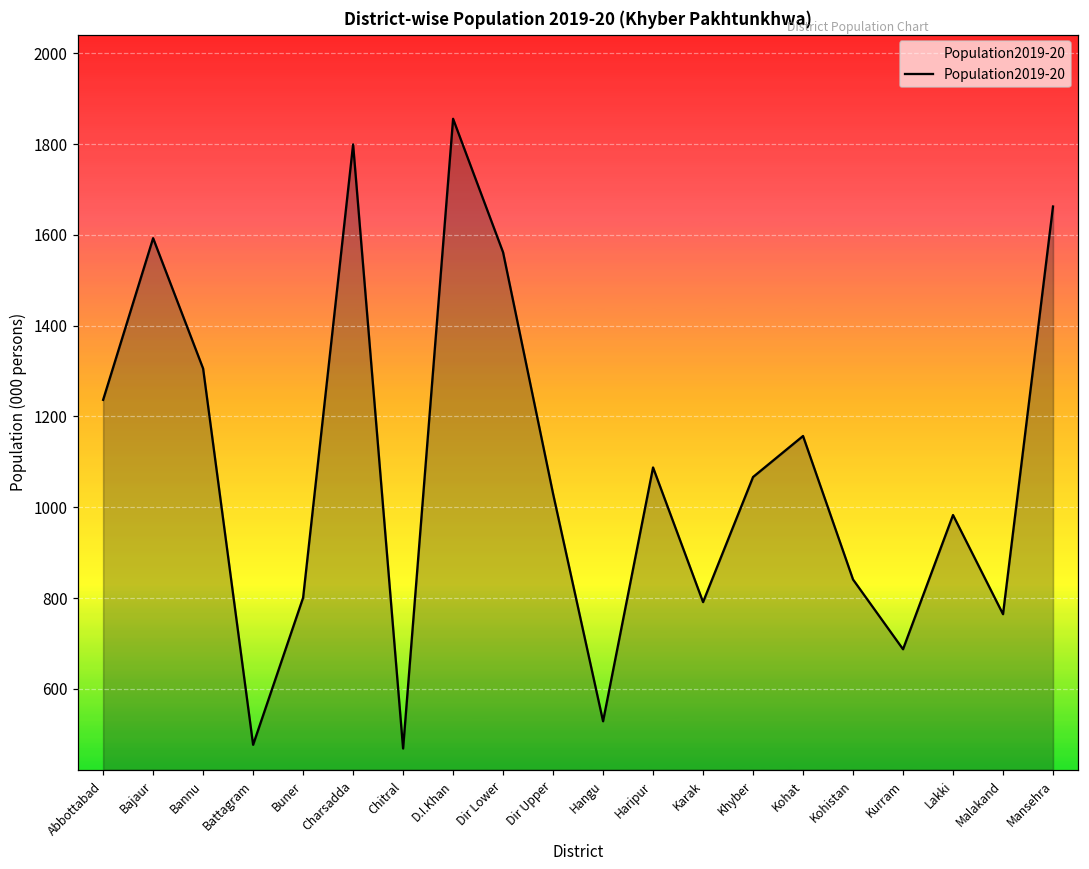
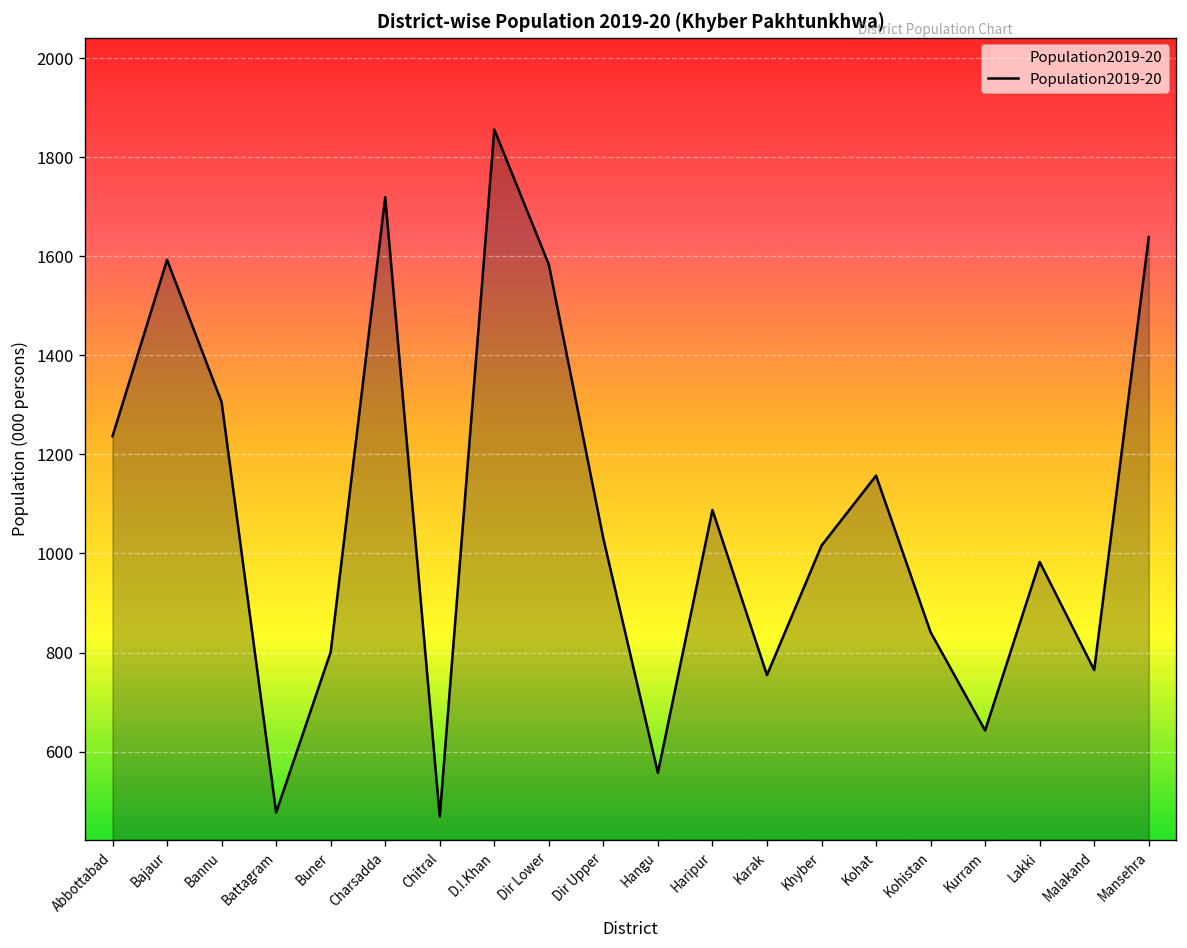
Charsadda: 1800 -> 1720
Dir Lower: 1560 -> 1580
Hangu: 530 -> 560
Karak: 790 -> 750
Khyber: 1070 -> 1020
Kurram: 690 -> 640
Mansehra: 1660 -> 1640
